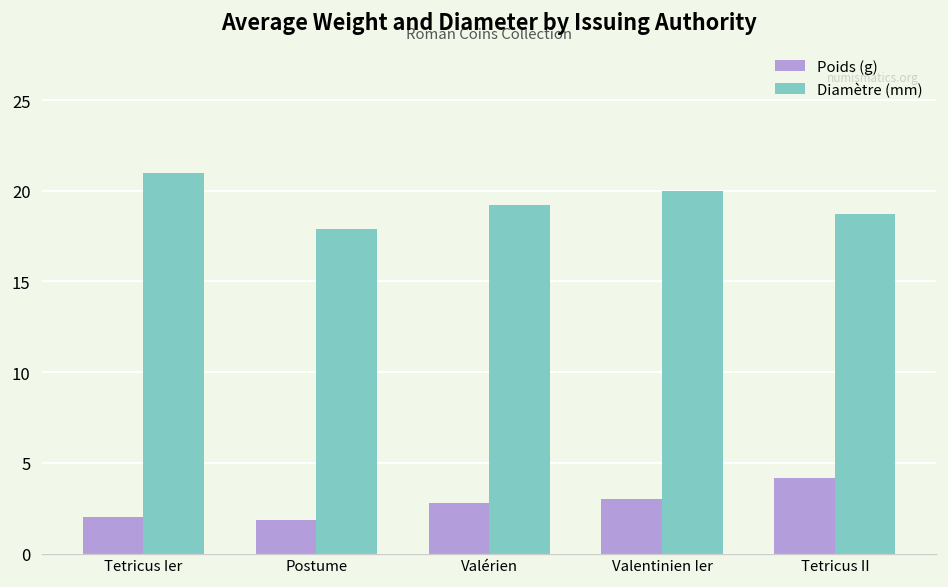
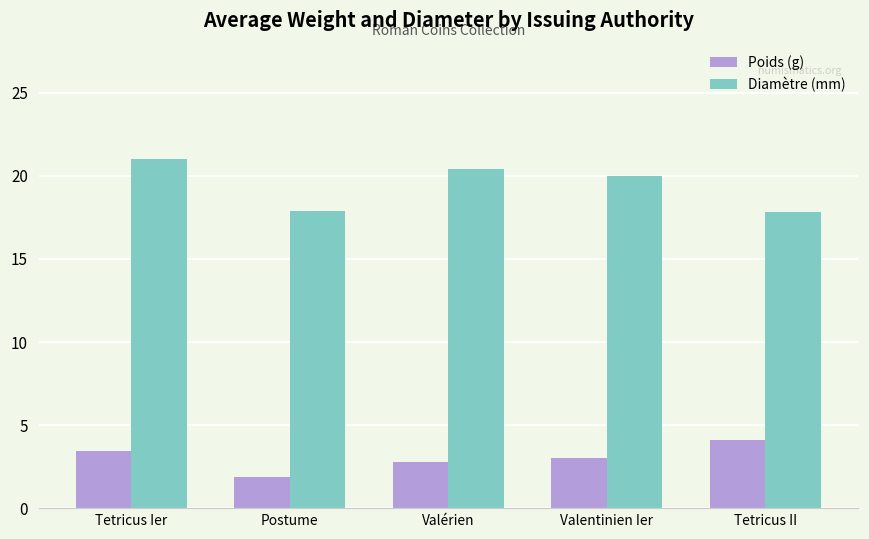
Poids (g), Tetricus Ier: 2.0 -> 3.4
Diamètre (mm), Valérien: 19.2 -> 20.4
Diamètre (mm), Tetricus II: 18.7 -> 17.8
